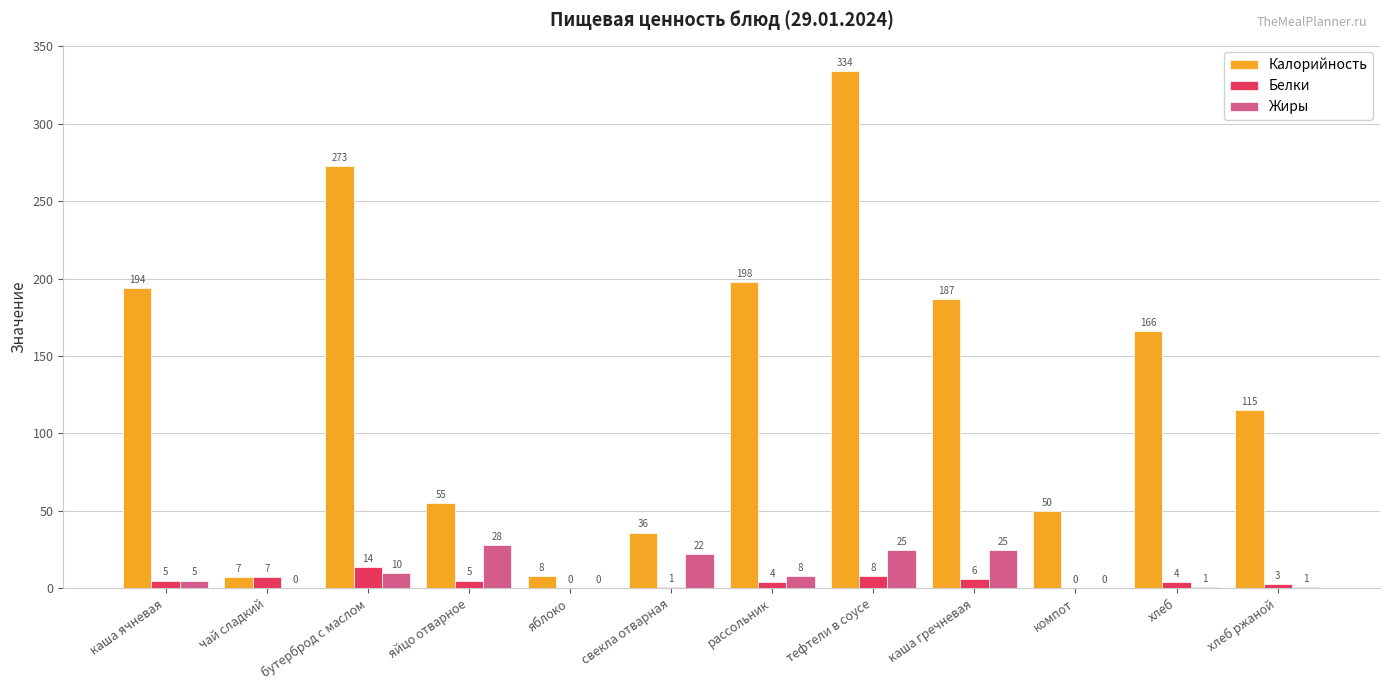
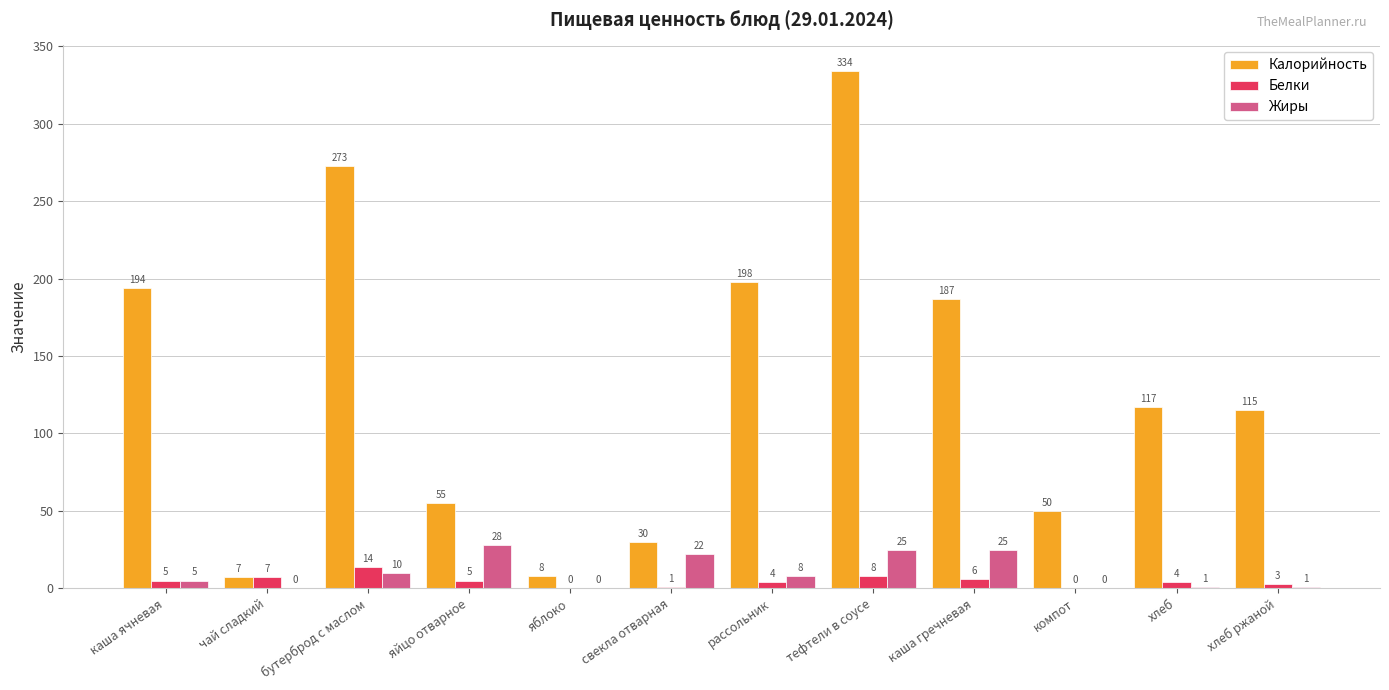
Калорийность, свекла отварная: 36 -> 30
Калорийность, хлеб: 166 -> 117
